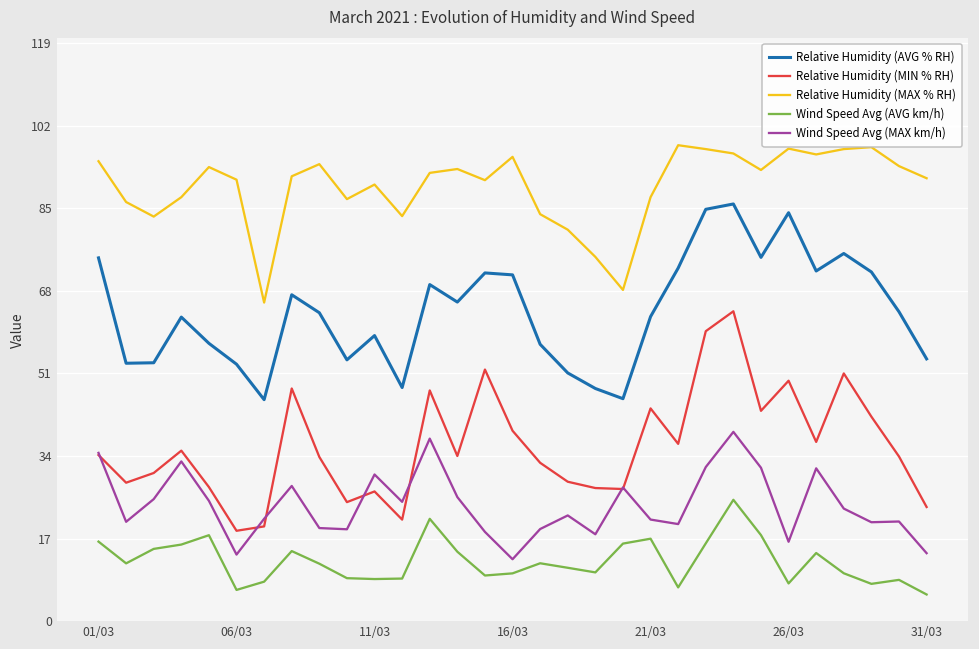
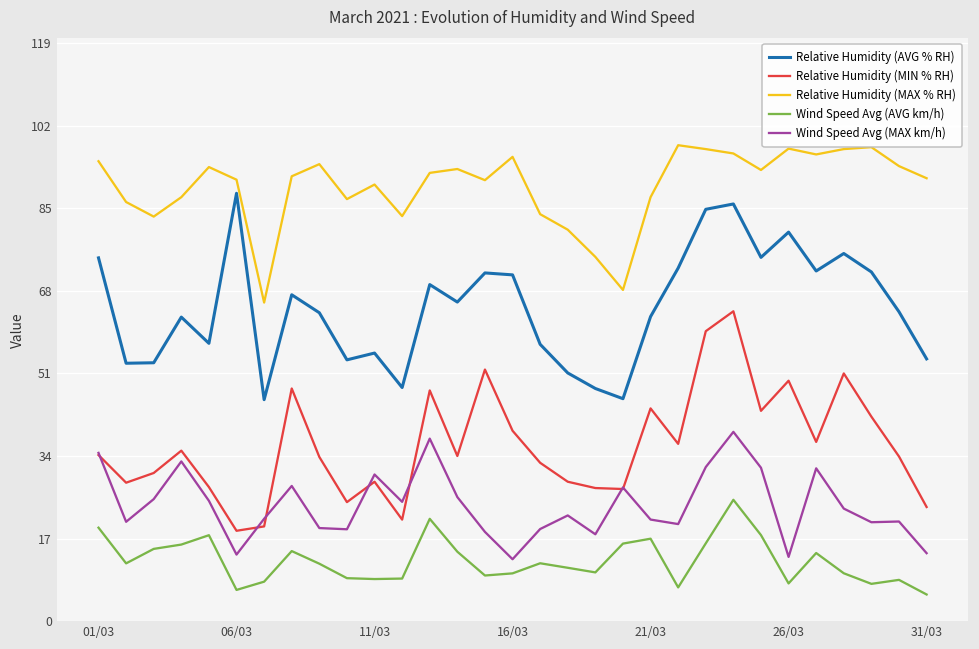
Wind Speed Avg (AVG km/h), 01/03: 16 -> 19
Relative Humidity (AVG % RH), 06/03: 53 -> 88
Relative Humidity (AVG % RH), 11/03: 59 -> 55
Relative Humidity (MIN % RH), 11/03: 27 -> 29
Relative Humidity (AVG % RH), 26/03: 84 -> 80
Wind Speed Avg (MAX km/h), 26/03: 16 -> 13
